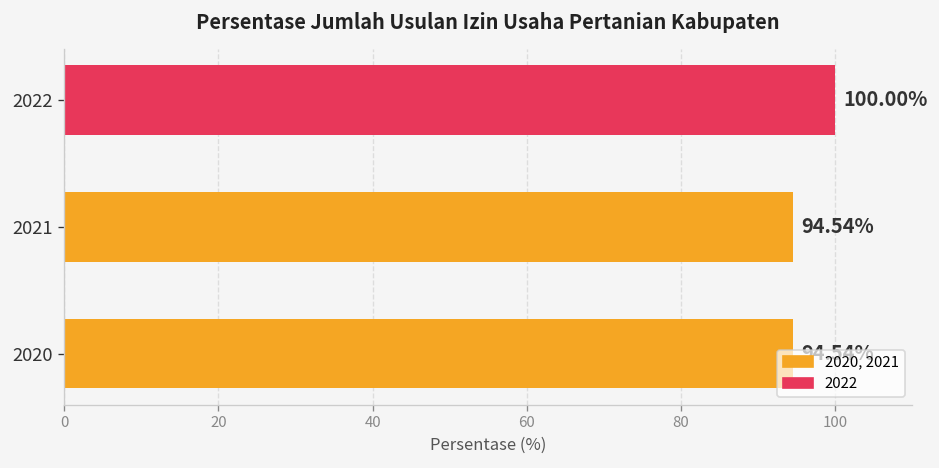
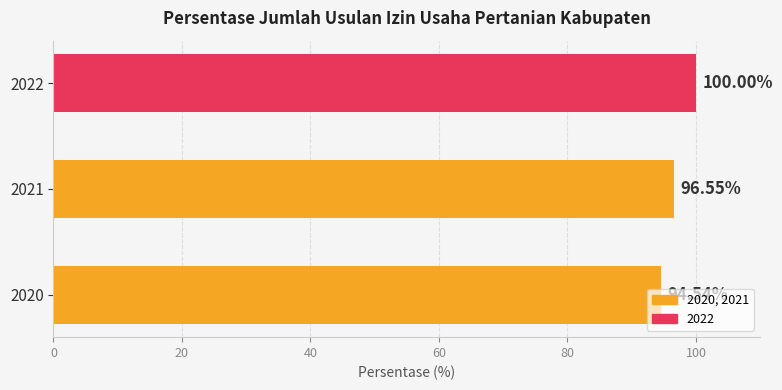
2021: 94.54% -> 96.55%
